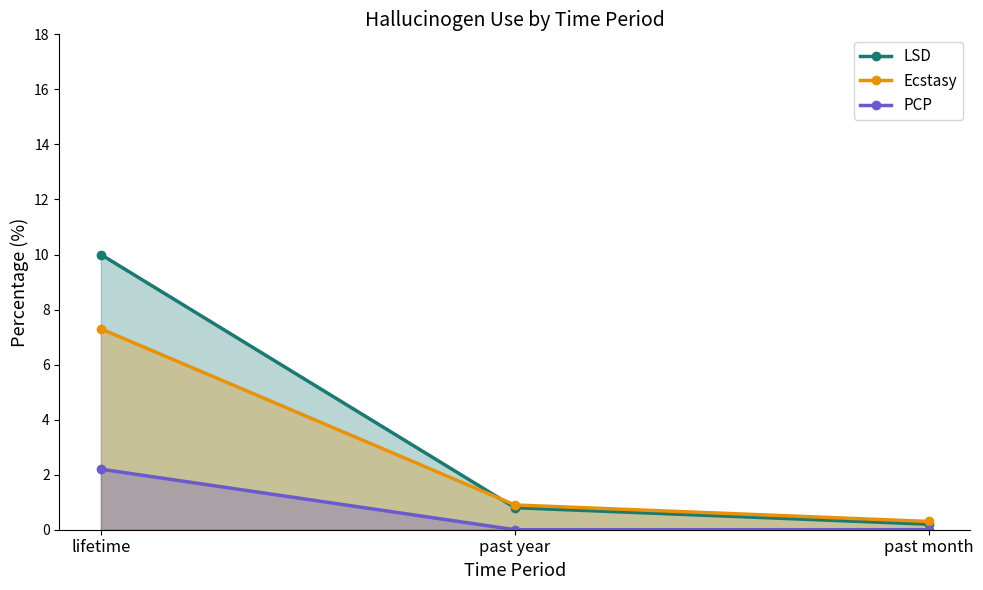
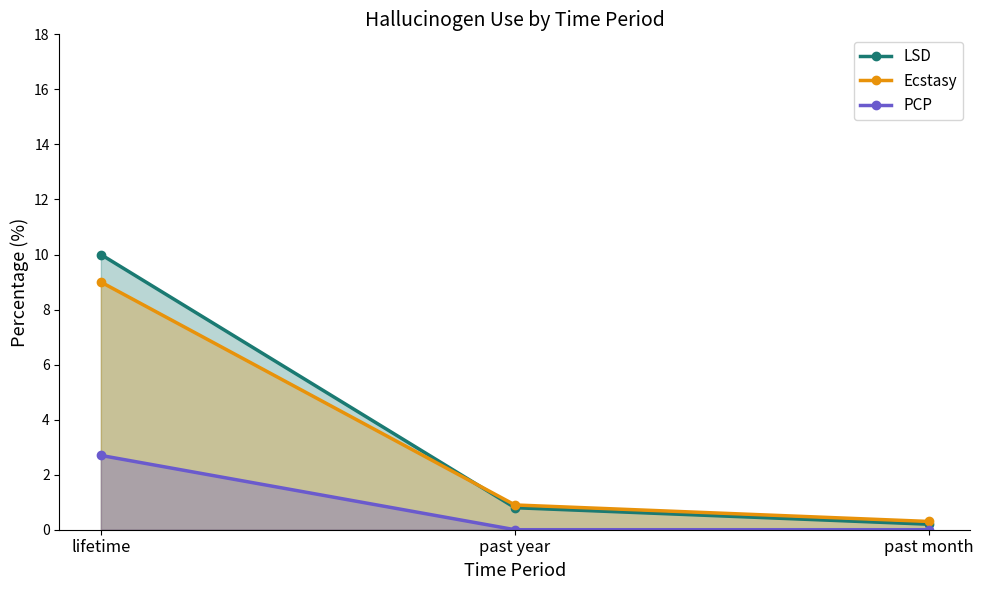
Ecstasy, lifetime: 7.3 -> 9.0
PCP, lifetime: 2.2 -> 2.7
